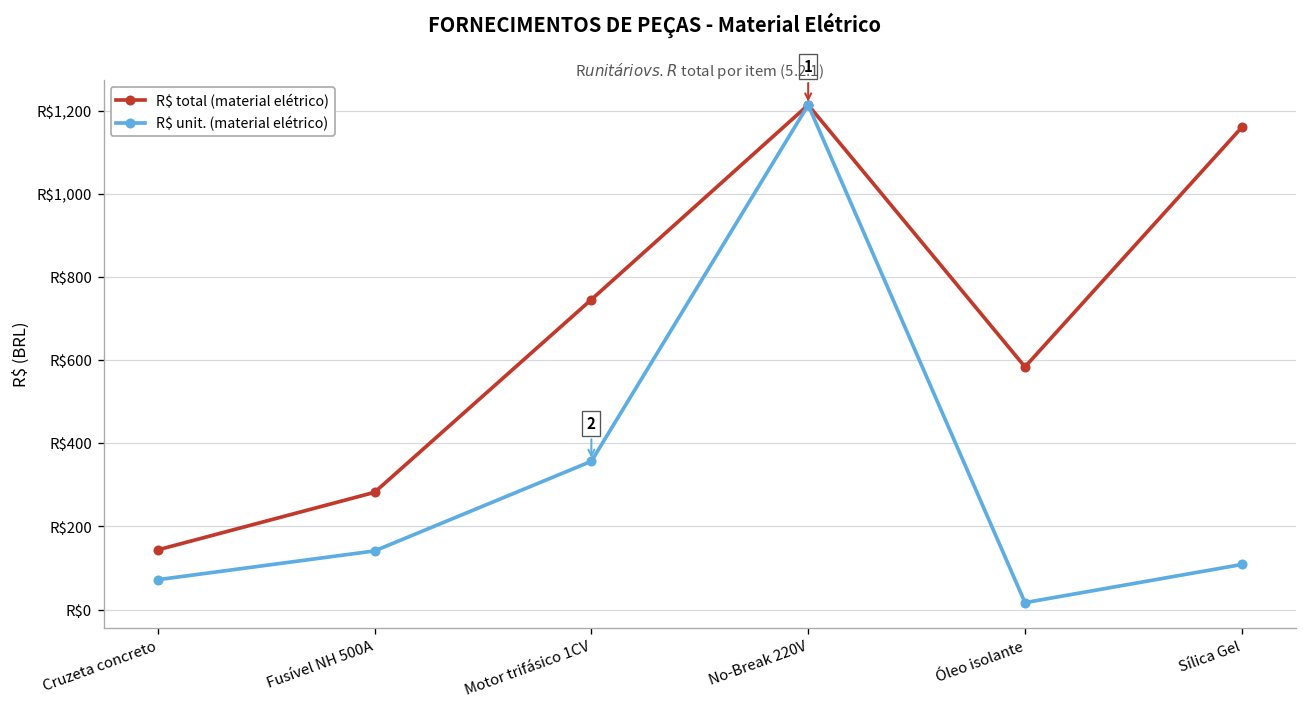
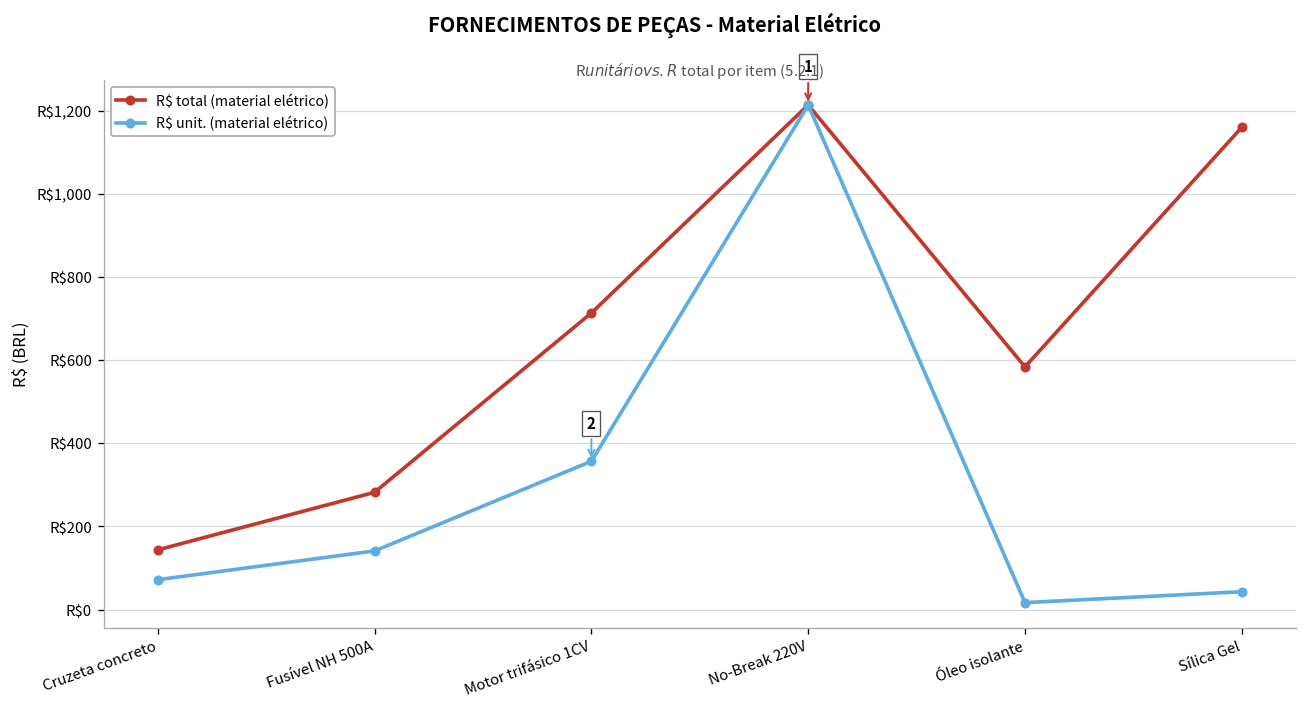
R$ total (material elétrico), Motor trifásico 1CV: R$750 -> R$710
R$ unit. (material elétrico), Sílica Gel: R$110 -> R$40
